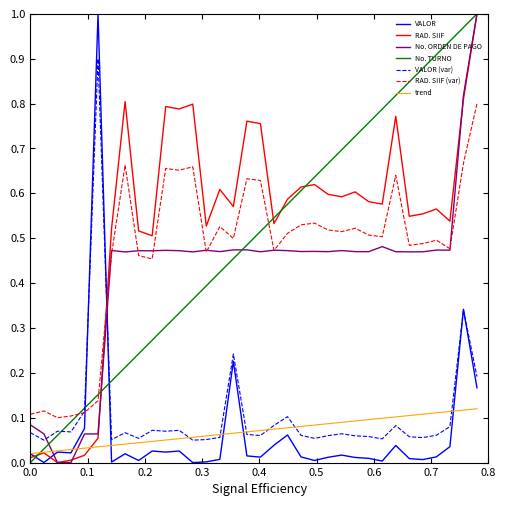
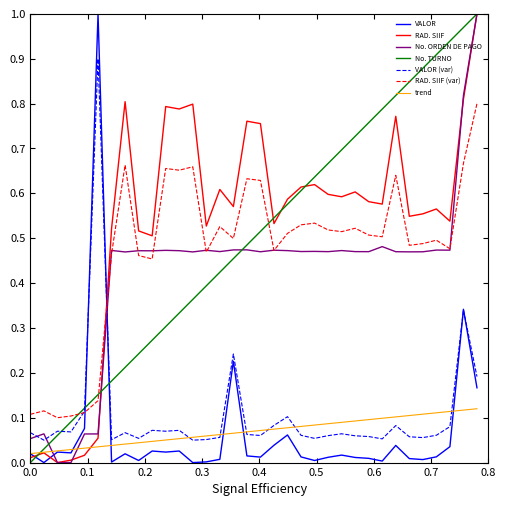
No. ORDEN DE PAGO, 0.0: 0.08 -> 0.05
